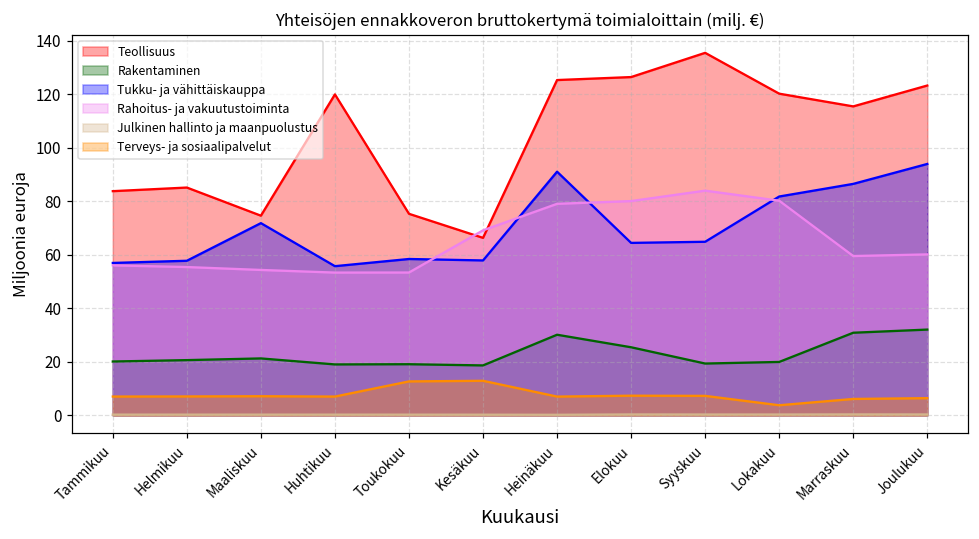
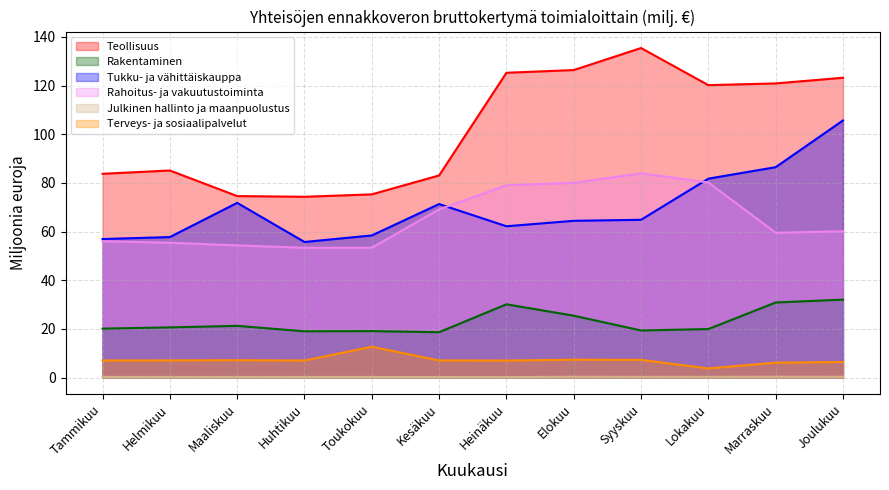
Teollisuus, Huhtikuu: 120 -> 74
Teollisuus, Kesäkuu: 66 -> 83
Tukku- ja vähittäiskauppa, Kesäkuu: 58 -> 71
Terveys- ja sosiaalipalvelut, Kesäkuu: 13 -> 7
Tukku- ja vähittäiskauppa, Heinäkuu: 91 -> 62
Teollisuus, Marraskuu: 115 -> 121
Tukku- ja vähittäiskauppa, Joulukuu: 94 -> 106
